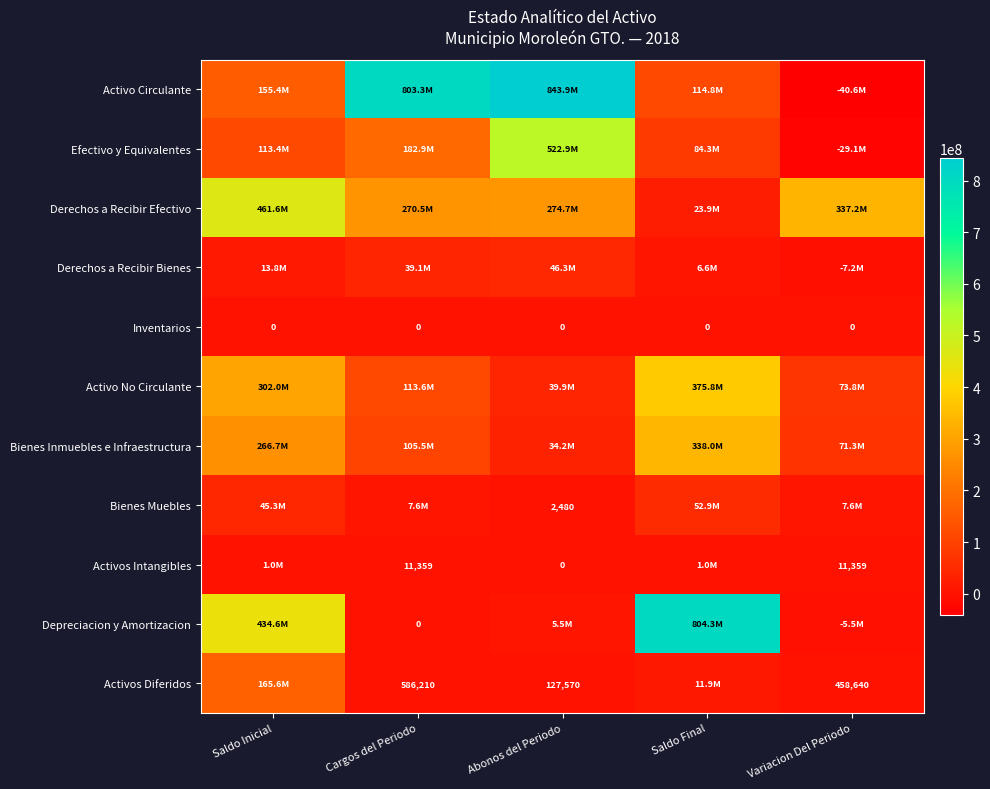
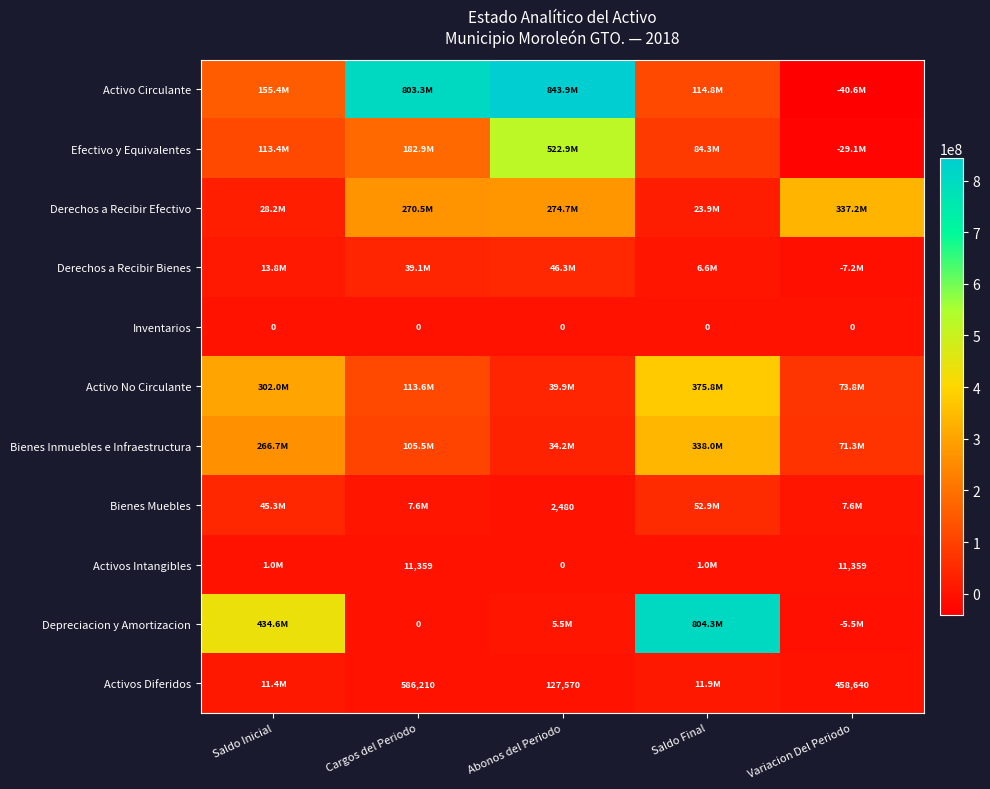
Derechos a Recibir Efectivo, Saldo Inicial: 461.6M -> 28.2M
Activos Diferidos, Saldo Inicial: 165.6M -> 11.4M
